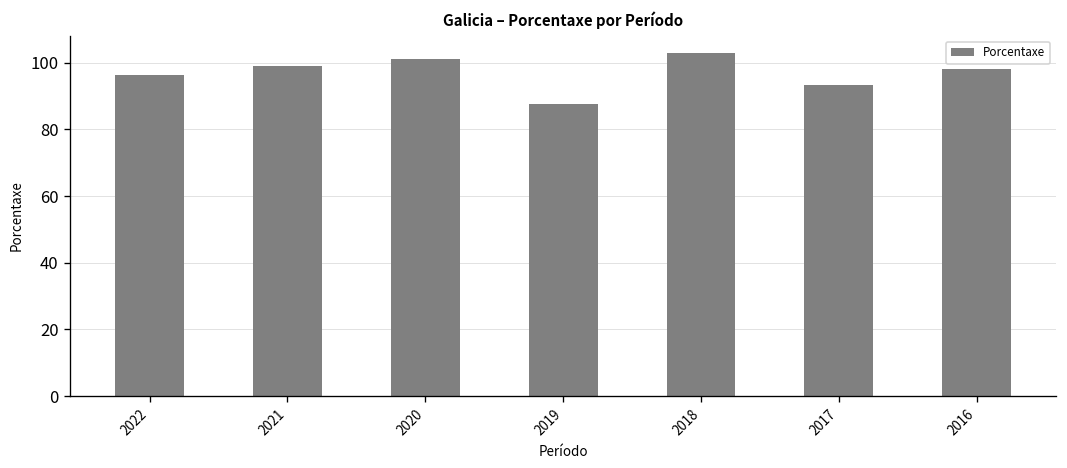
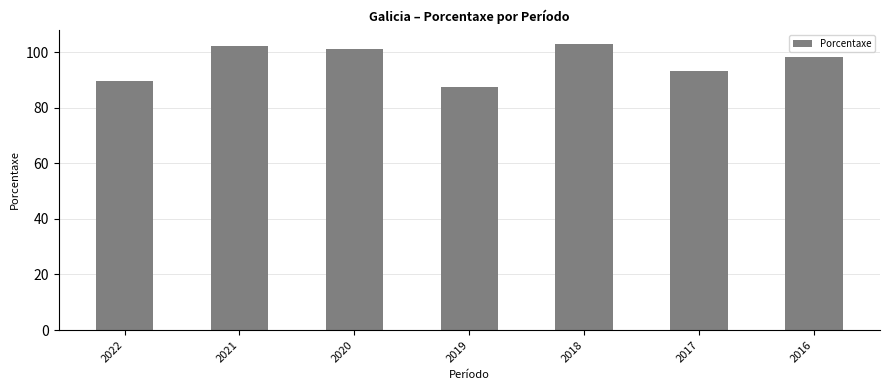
2022: 96 -> 90
2021: 99 -> 102
